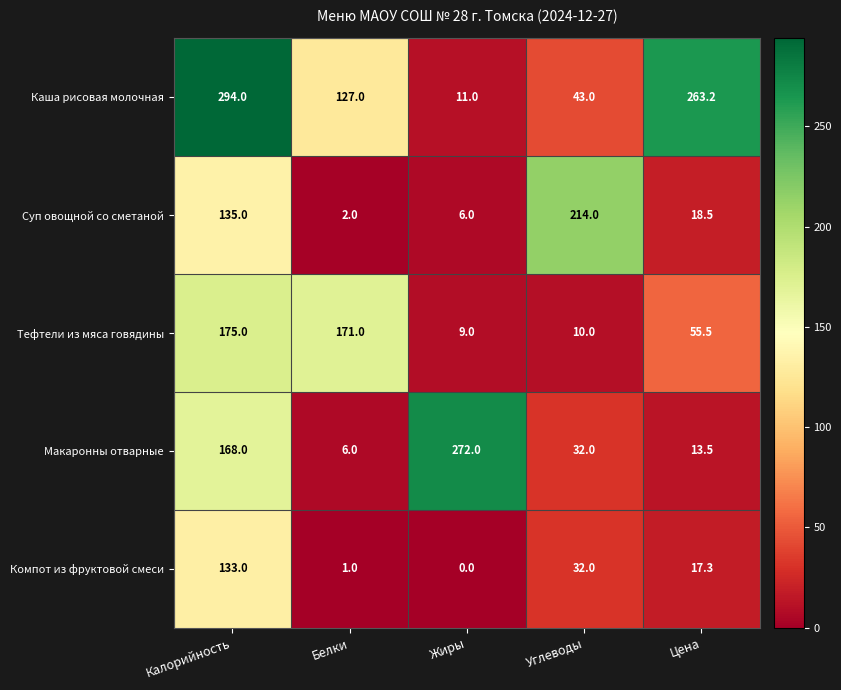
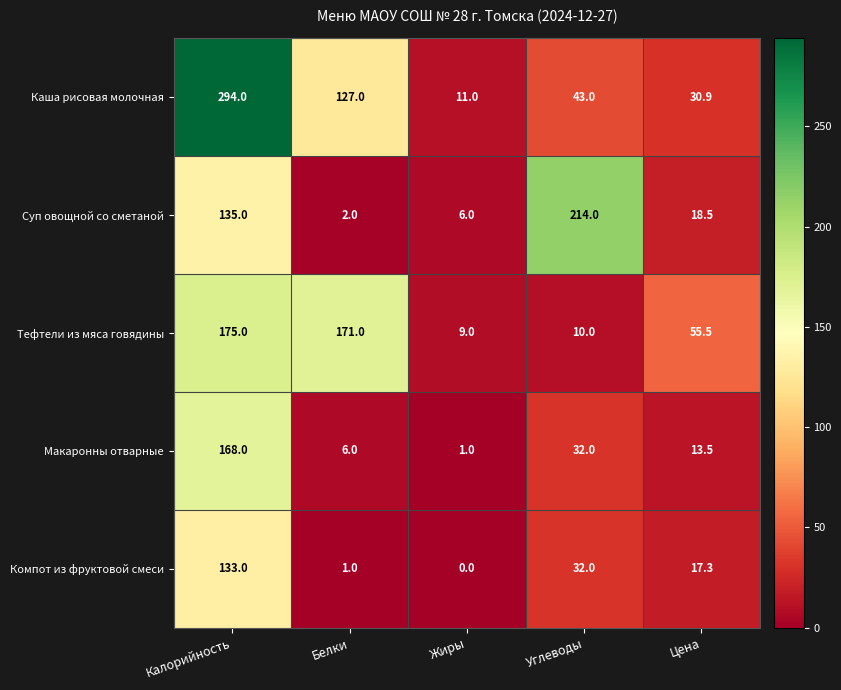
Каша рисовая молочная, Цена: 263.2 -> 30.9
Макаронны отварные, Жиры: 272.0 -> 1.0
